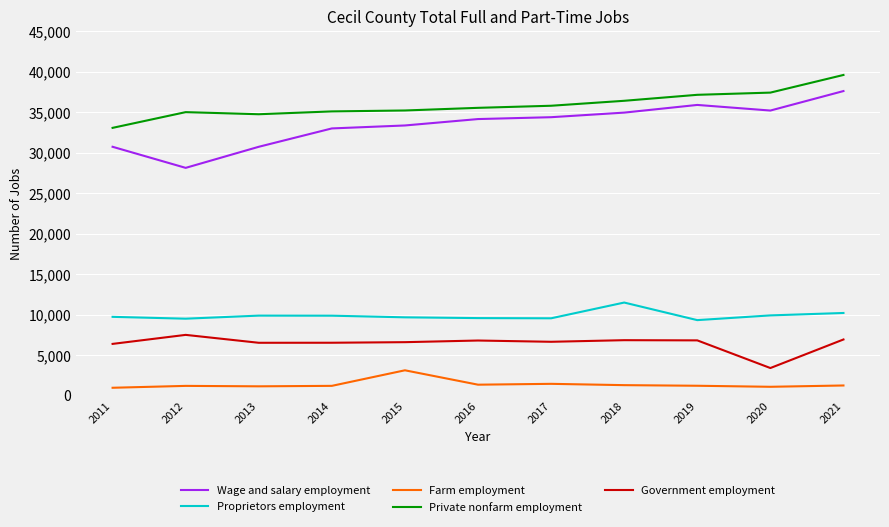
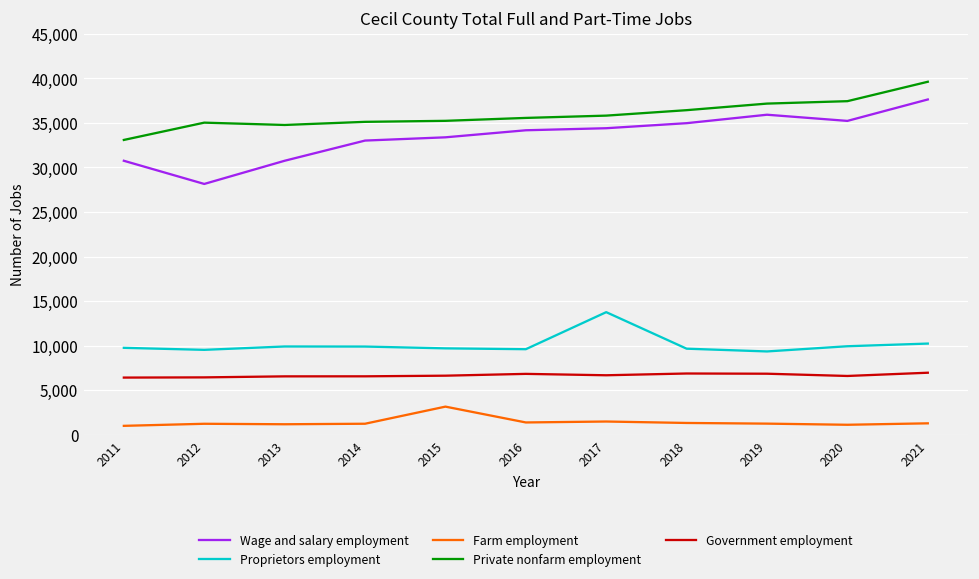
Government employment, 2012: 8,000 -> 6,000
Proprietors employment, 2017: 10,000 -> 14,000
Proprietors employment, 2018: 12,000 -> 10,000
Government employment, 2020: 3,000 -> 7,000
